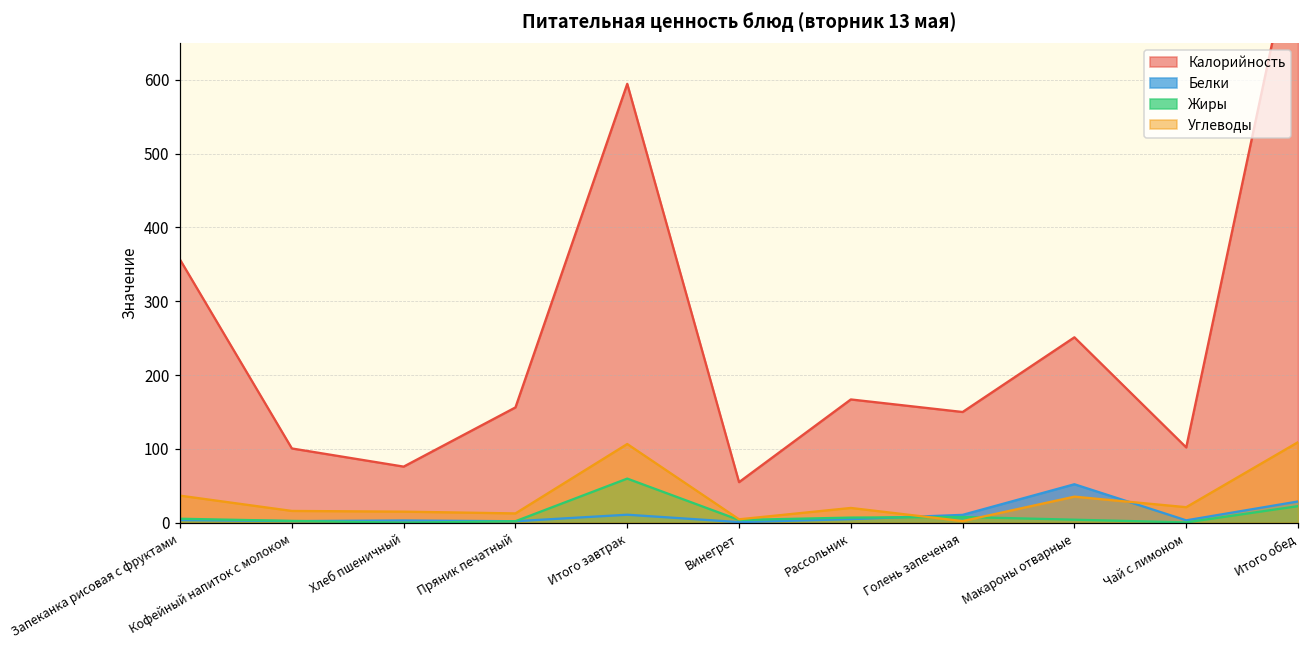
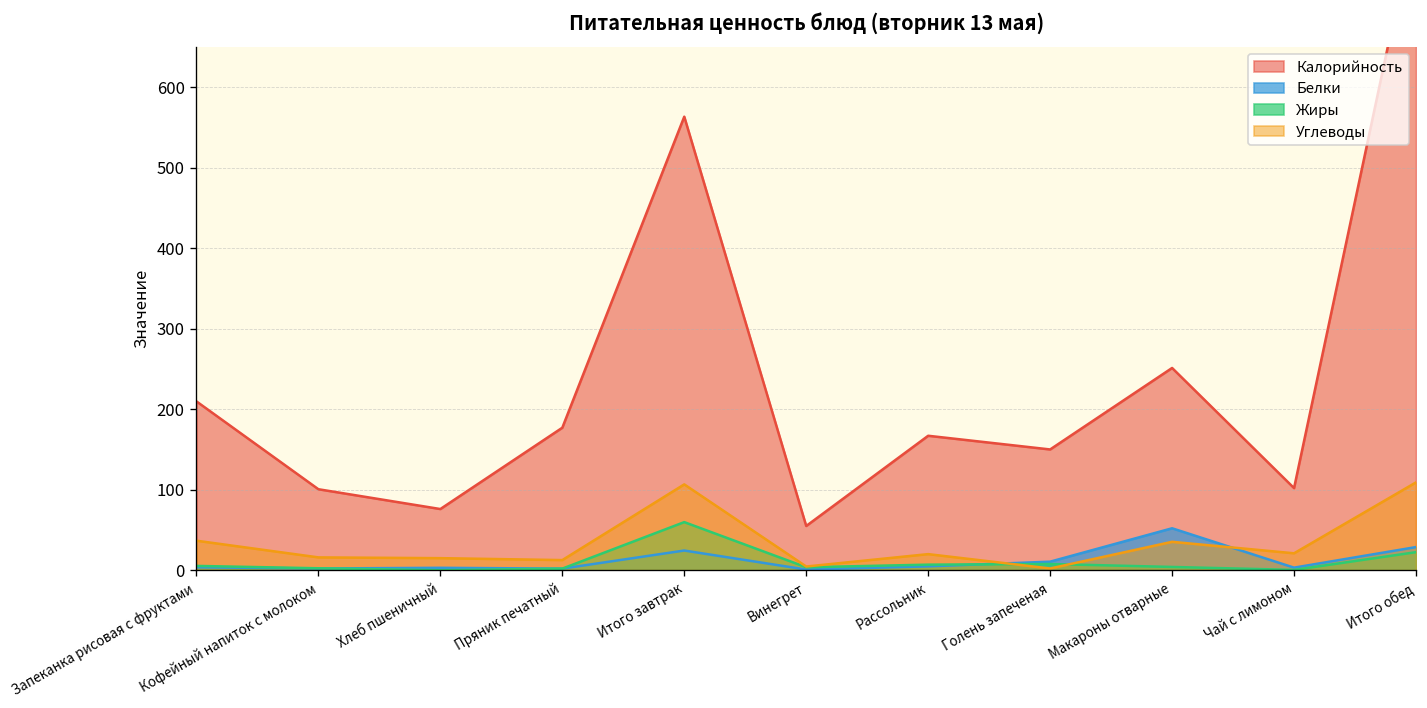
Калорийность, Запеканка рисовая с фруктами: 360 -> 210
Калорийность, Пряник печатный: 160 -> 180
Калорийность, Итого завтрак: 590 -> 560
Белки, Итого завтрак: 10 -> 20
